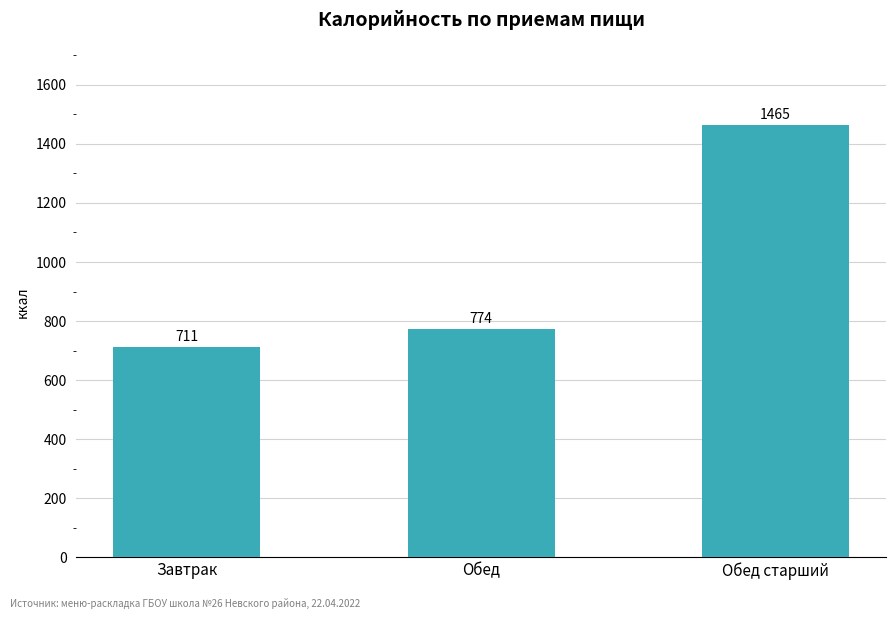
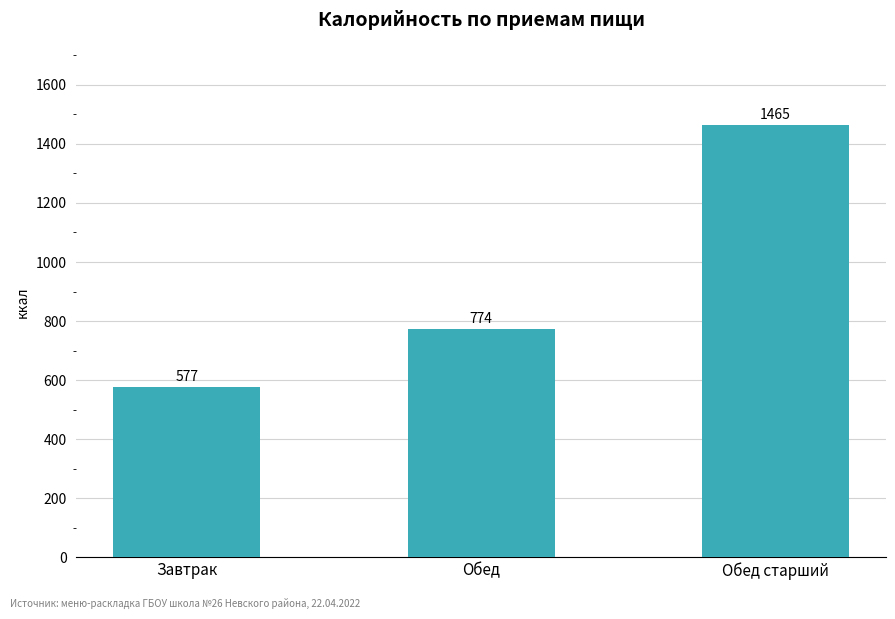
Завтрак: 711 -> 577
